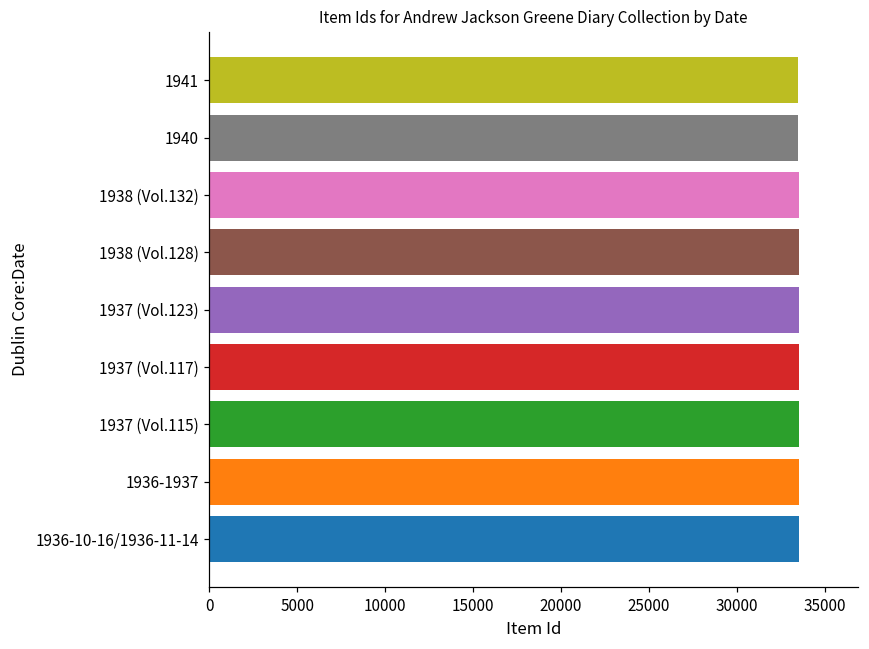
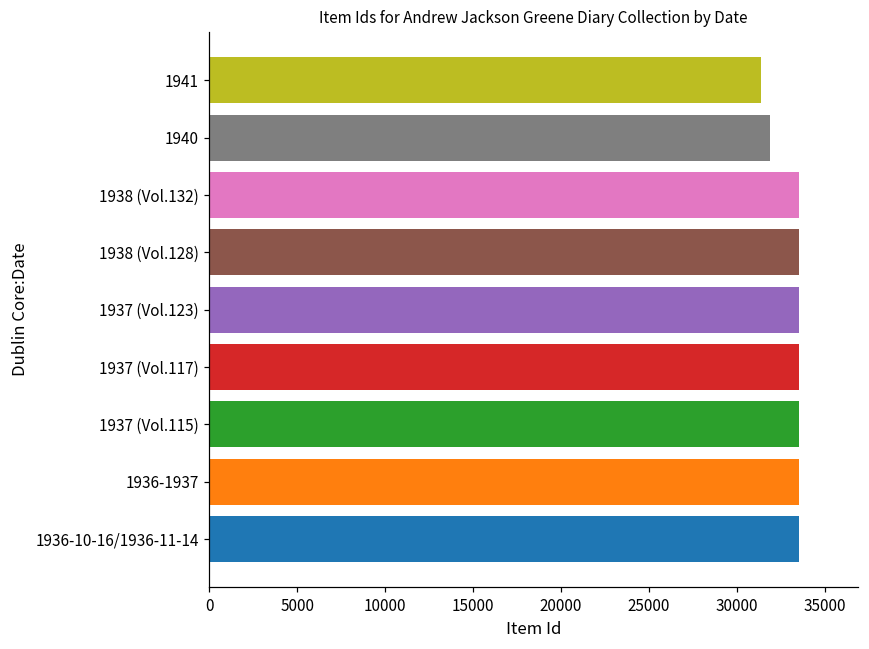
1941: 33500 -> 31400
1940: 33500 -> 31900
